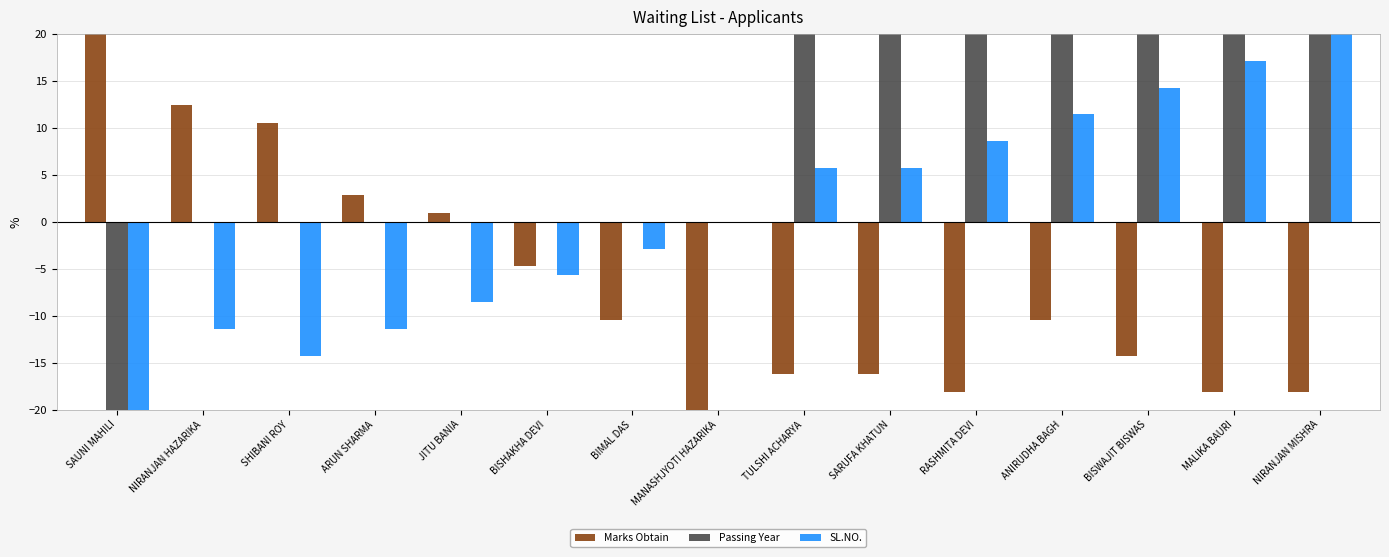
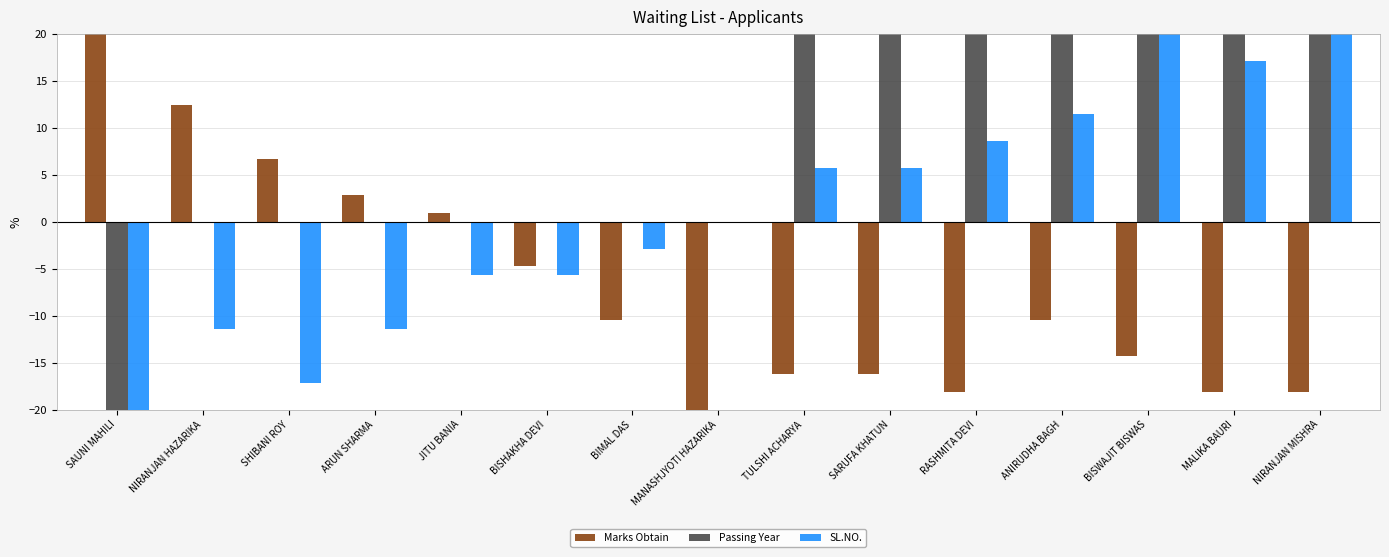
Marks Obtain, SHIBANI ROY: 10 -> 7
SL.NO., SHIBANI ROY: -14 -> -17
SL.NO., JITU BANIA: -9 -> -6
SL.NO., BISWAJIT BISWAS: 14 -> 20
